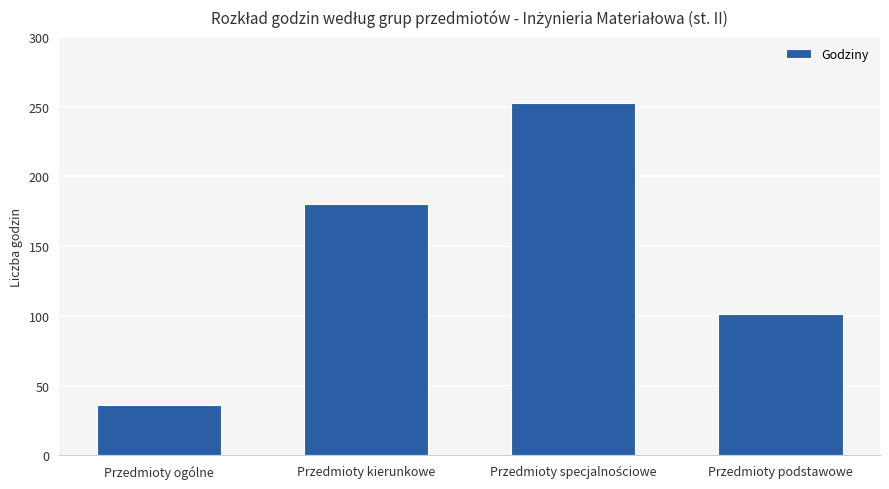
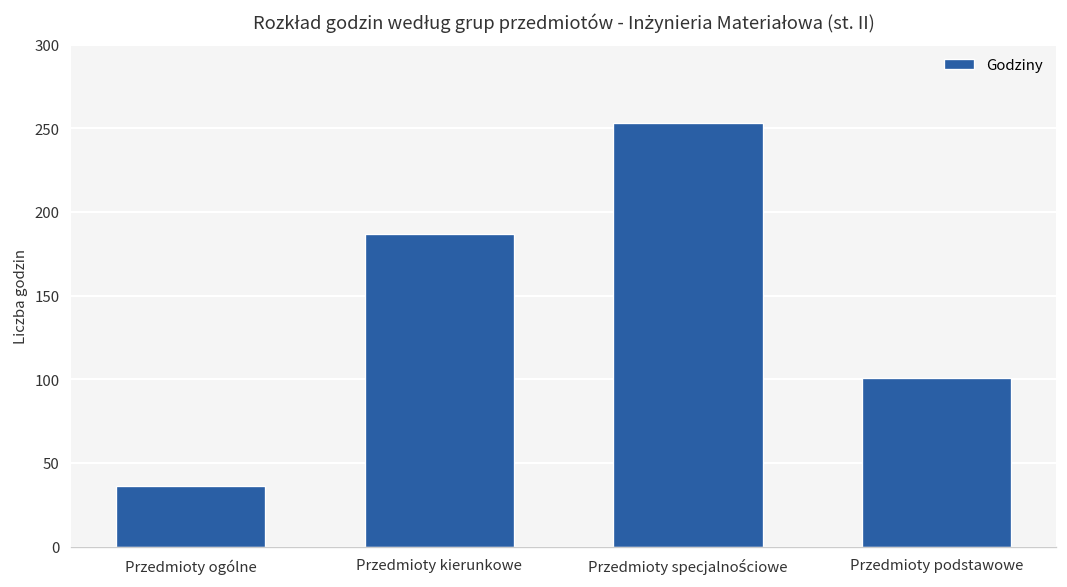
Przedmioty kierunkowe: 180 -> 187
